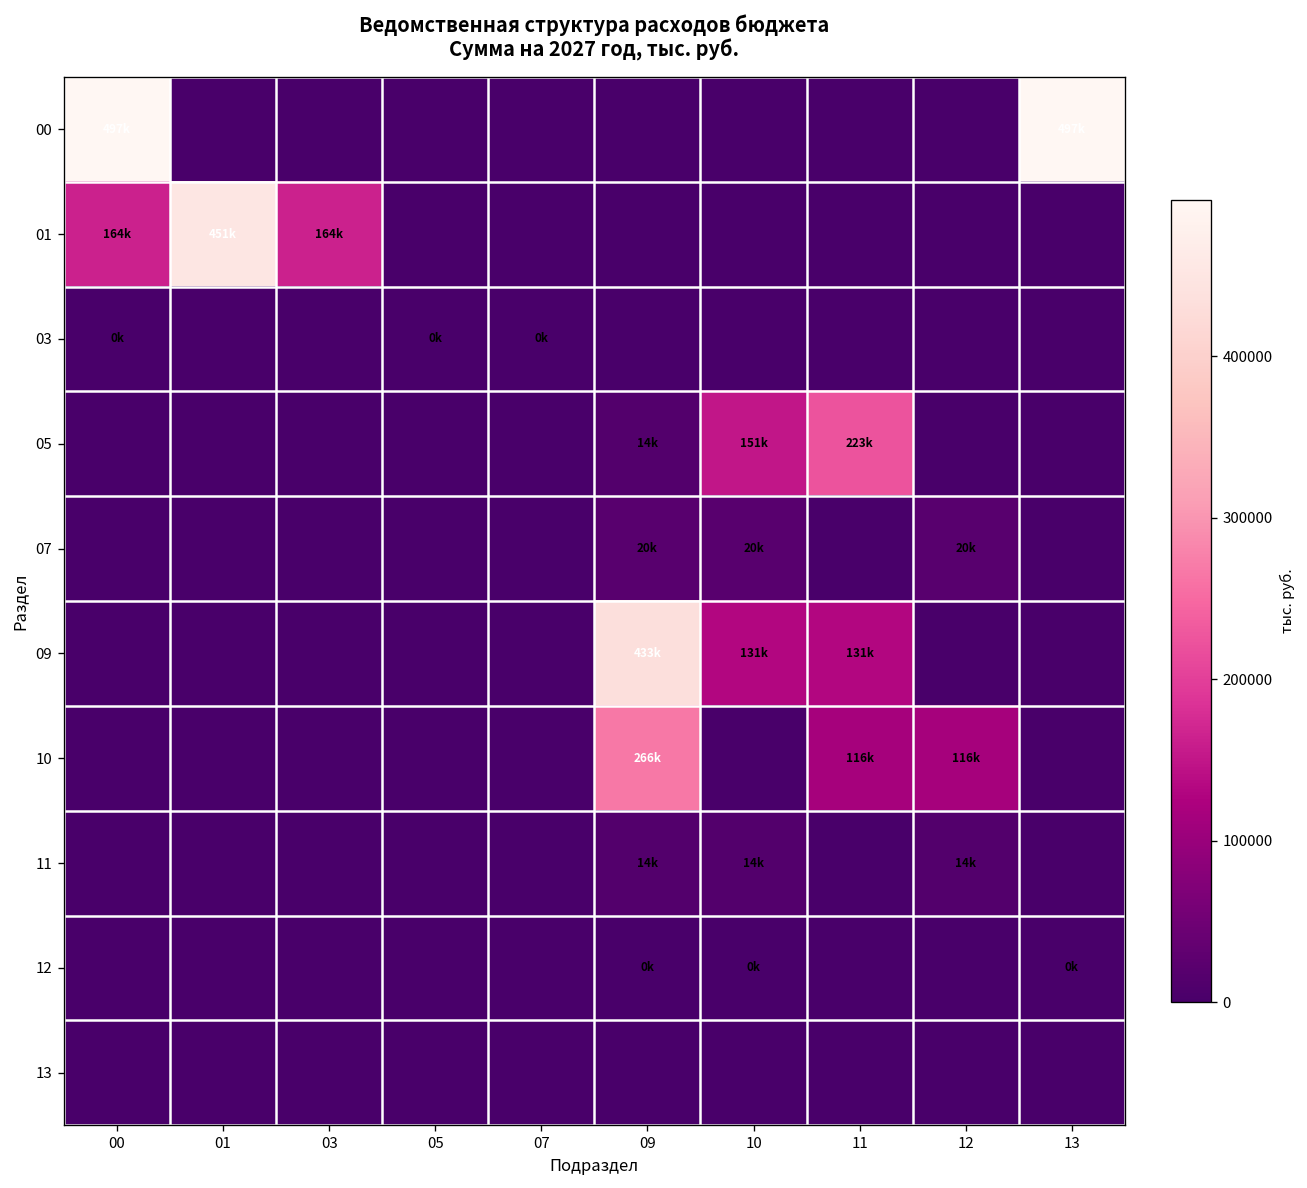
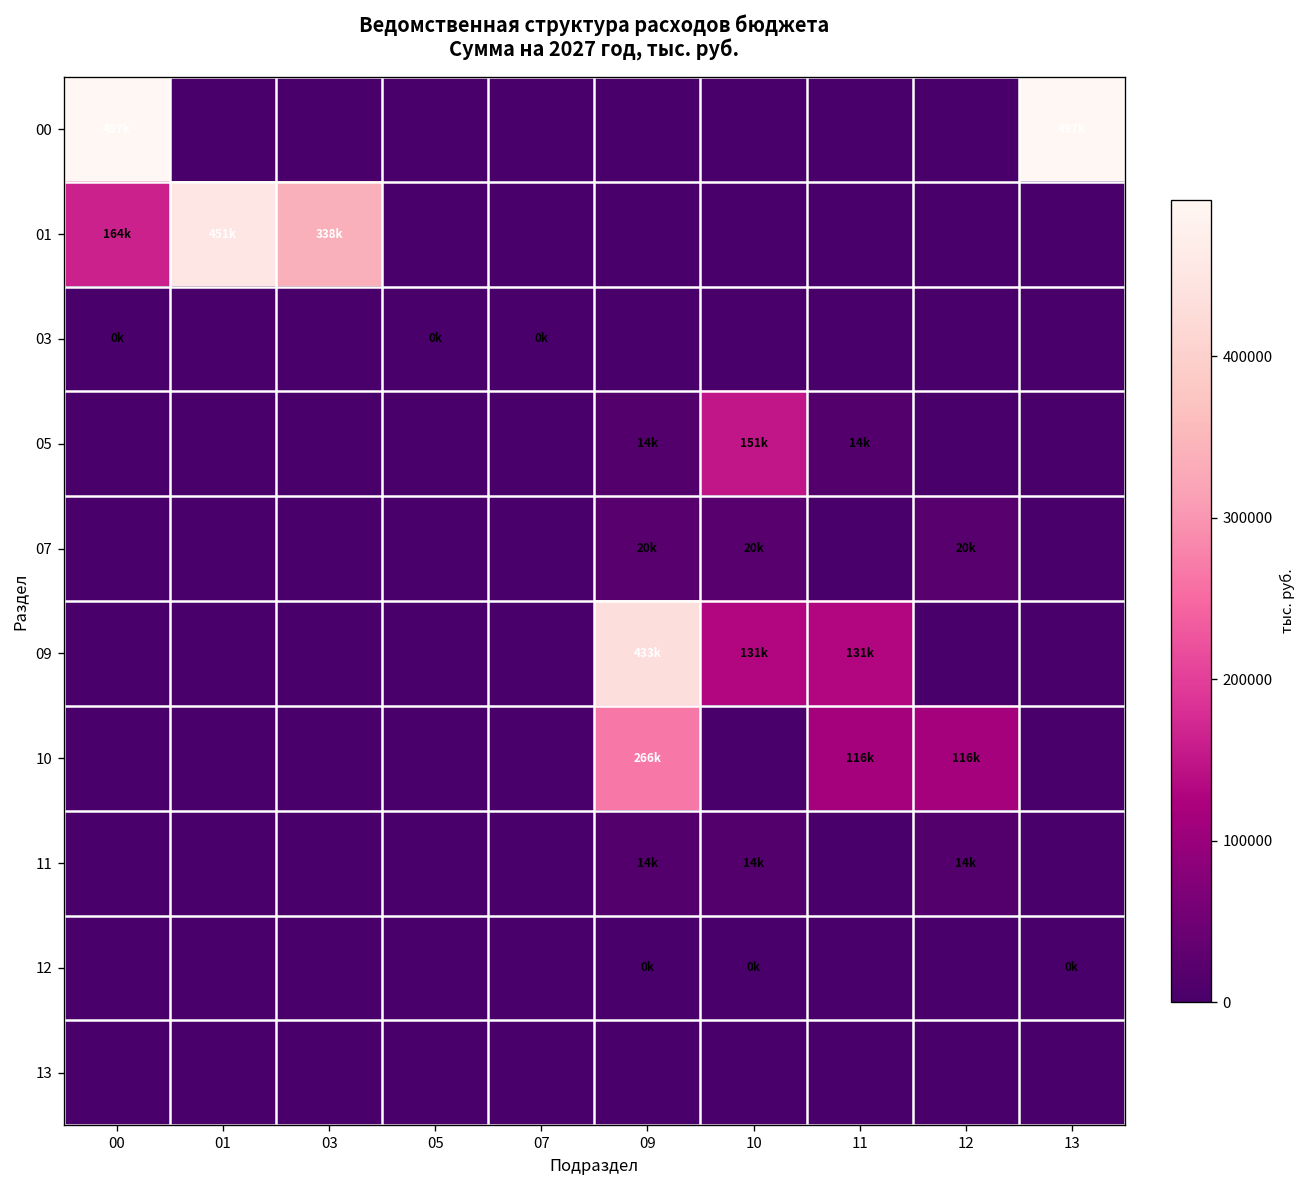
01, 03: 164k -> 338k
05, 11: 223k -> 14k
